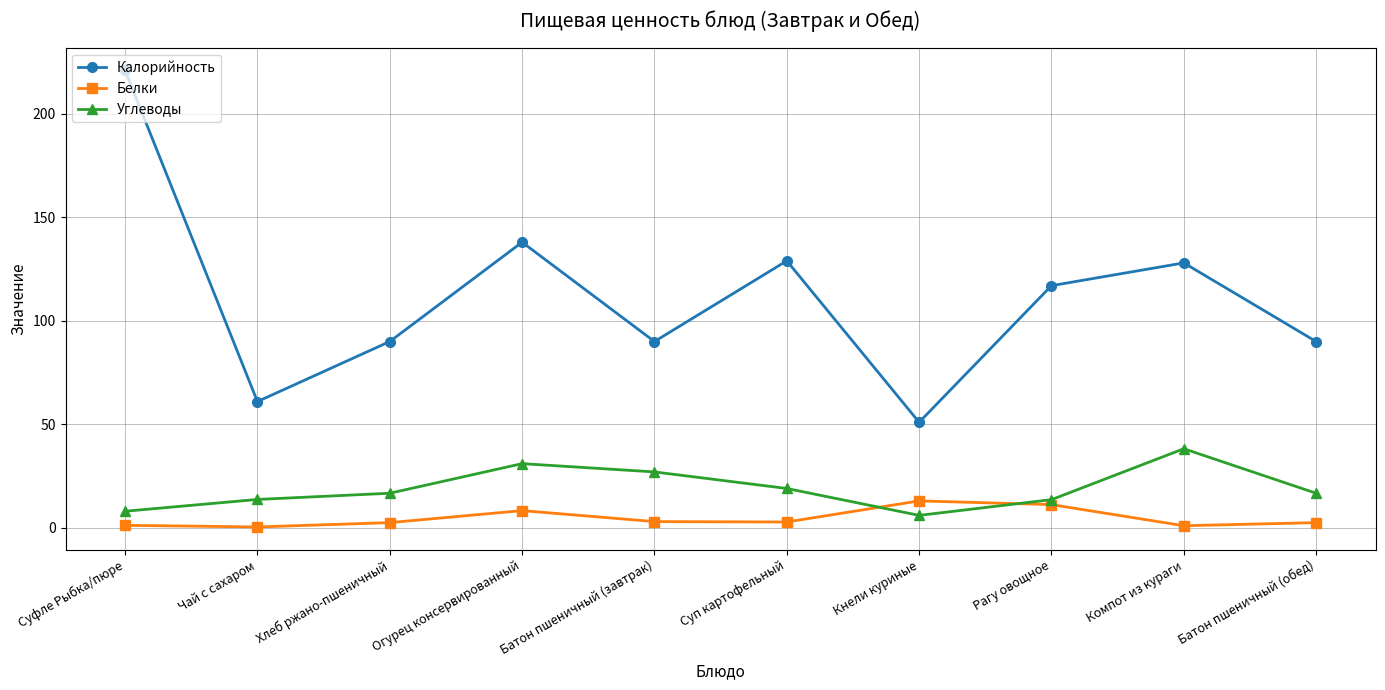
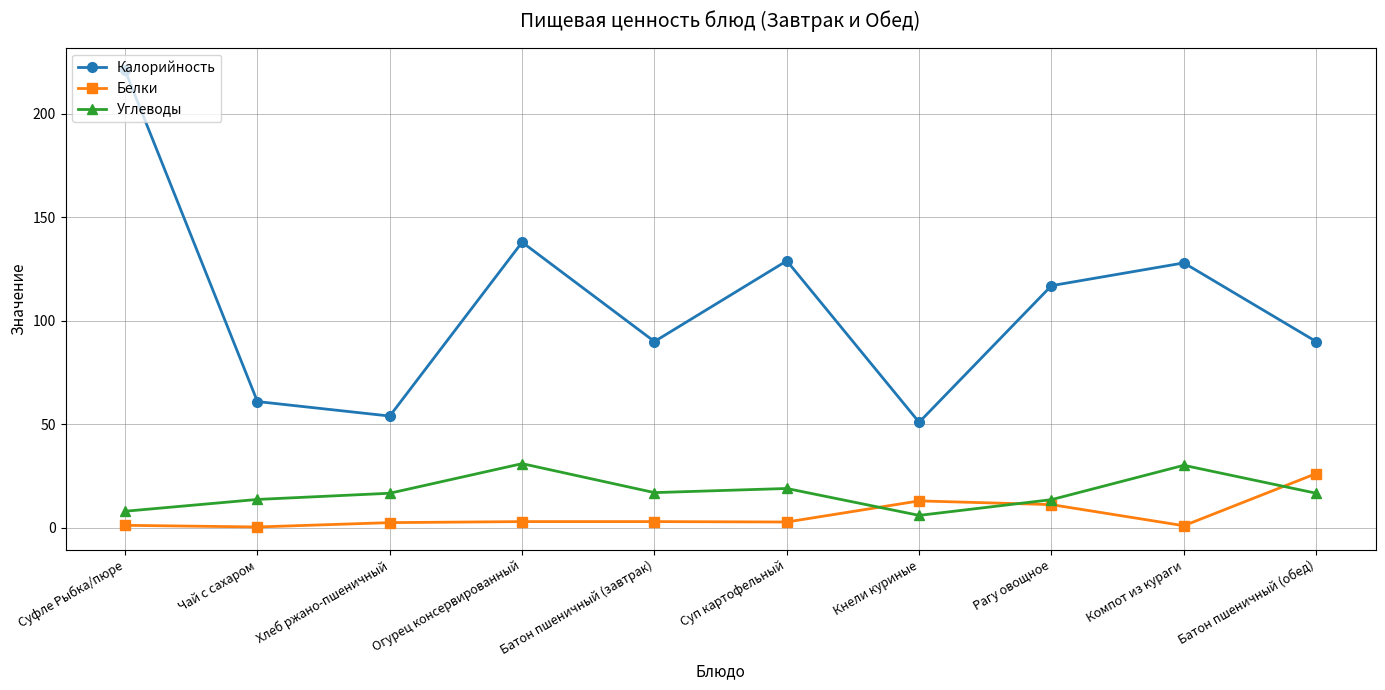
Калорийность, Хлеб ржано-пшеничный: 90 -> 54
Белки, Огурец консервированный: 8 -> 3
Углеводы, Батон пшеничный (завтрак): 27 -> 17
Углеводы, Компот из кураги: 38 -> 30
Белки, Батон пшеничный (обед): 3 -> 26
